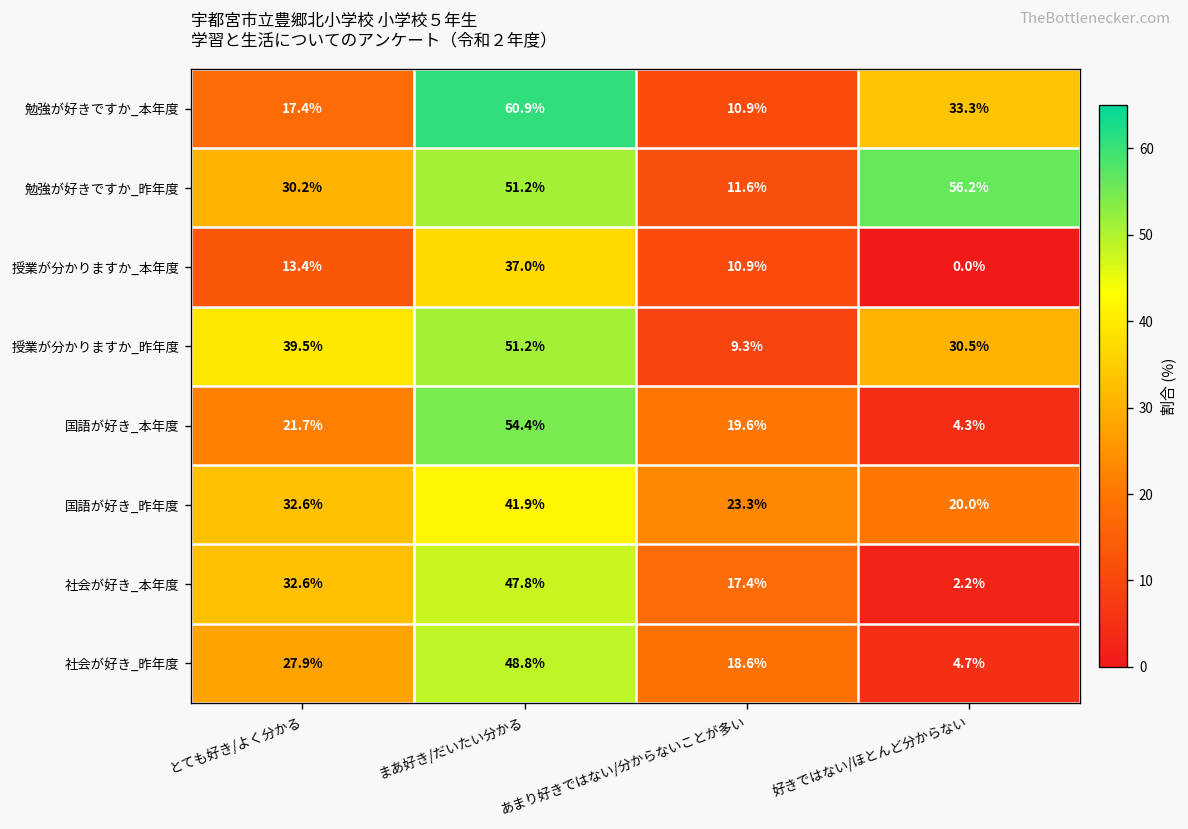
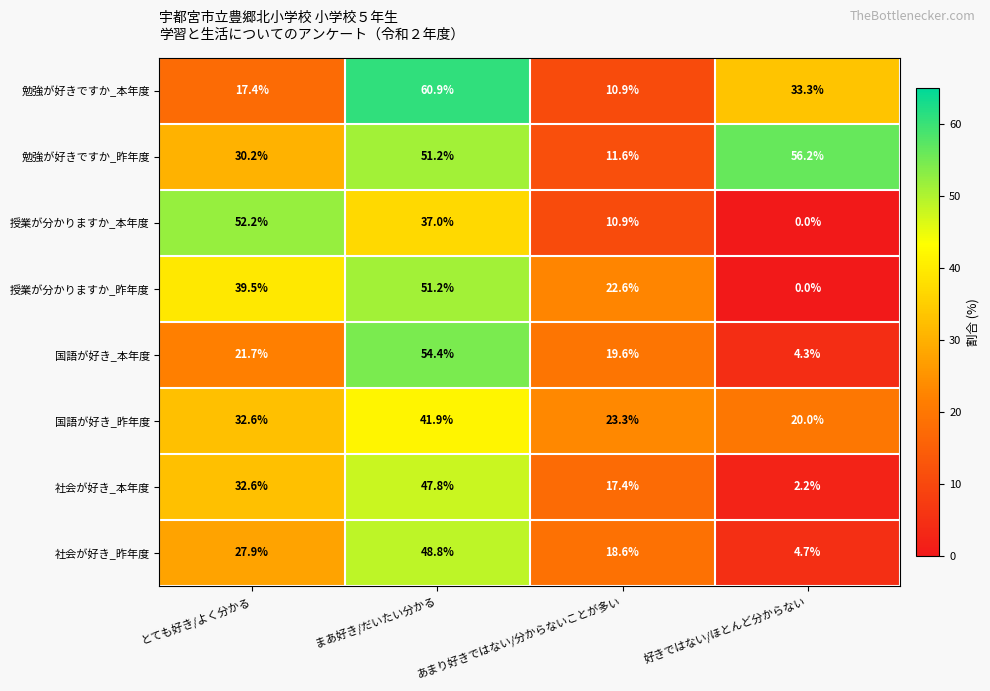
授業が分かりますか_本年度, とても好き/よく分かる: 13.4% -> 52.2%
授業が分かりますか_昨年度, あまり好きではない/分からないことが多い: 9.3% -> 22.6%
授業が分かりますか_昨年度, 好きではない/ほとんど分からない: 30.5% -> 0.0%
